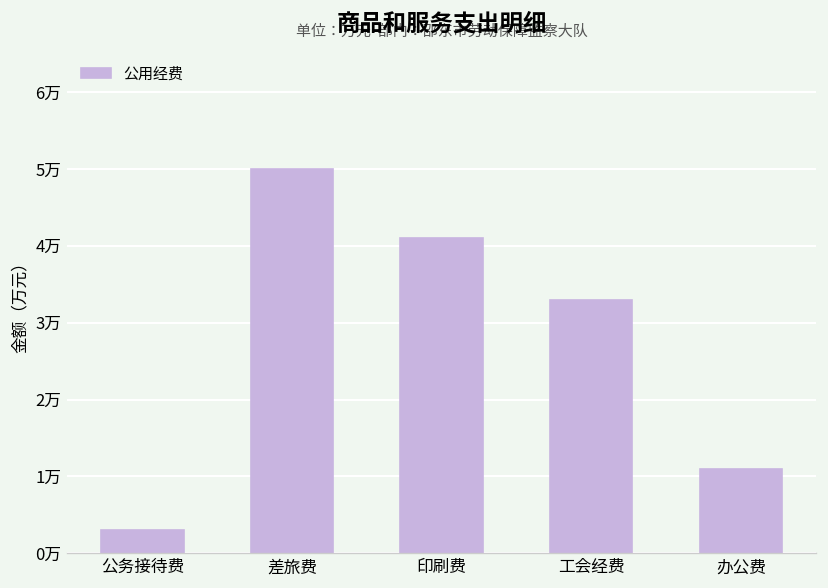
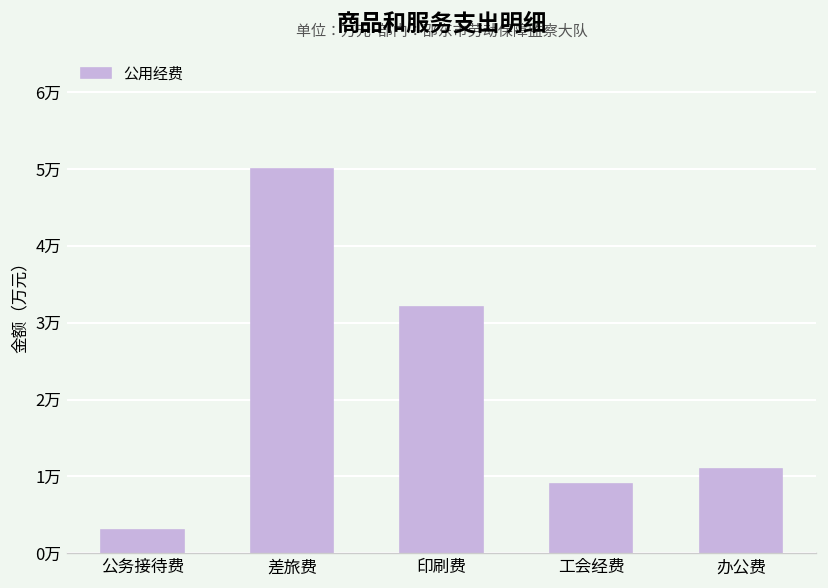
印刷费: 4.1万 -> 3.2万
工会经费: 3.3万 -> 0.9万
